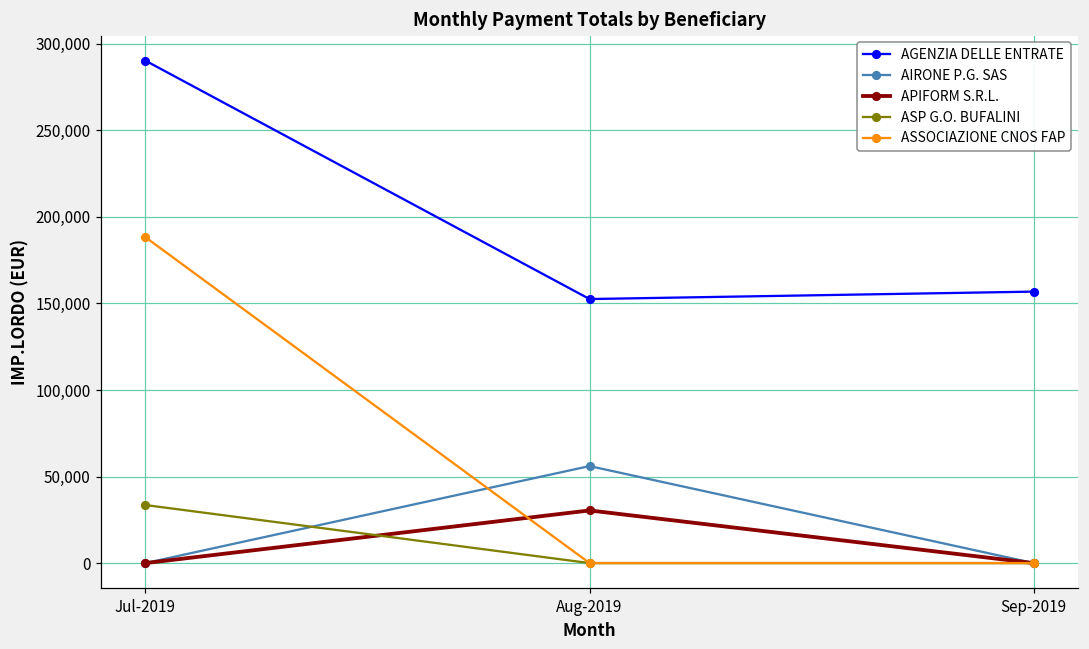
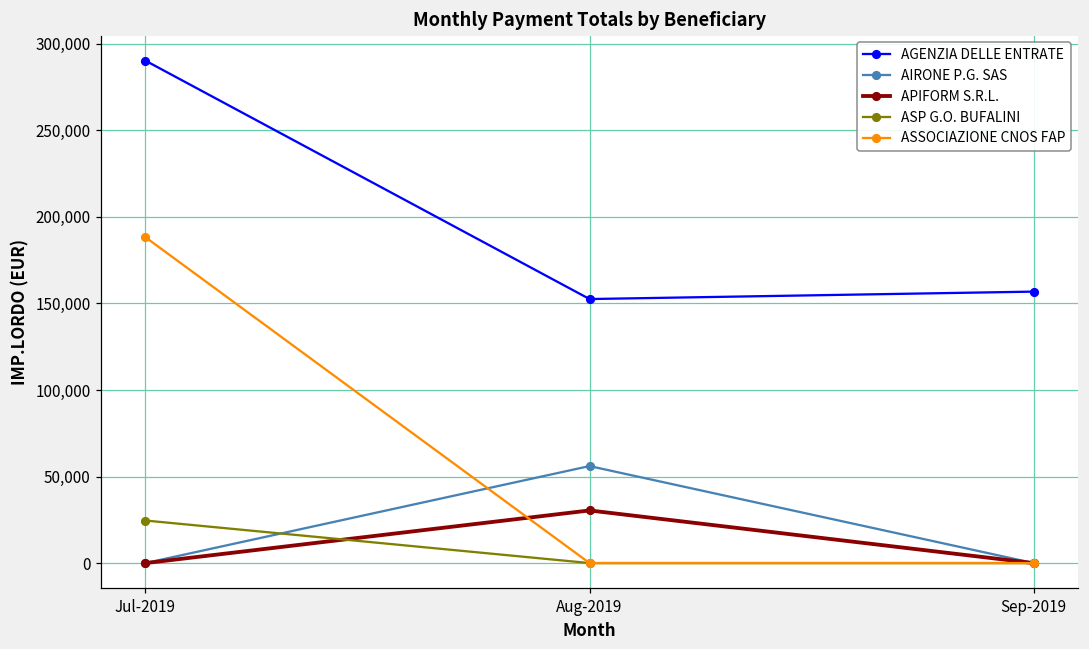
ASP G.O. BUFALINI, Jul-2019: 34,000 -> 25,000
